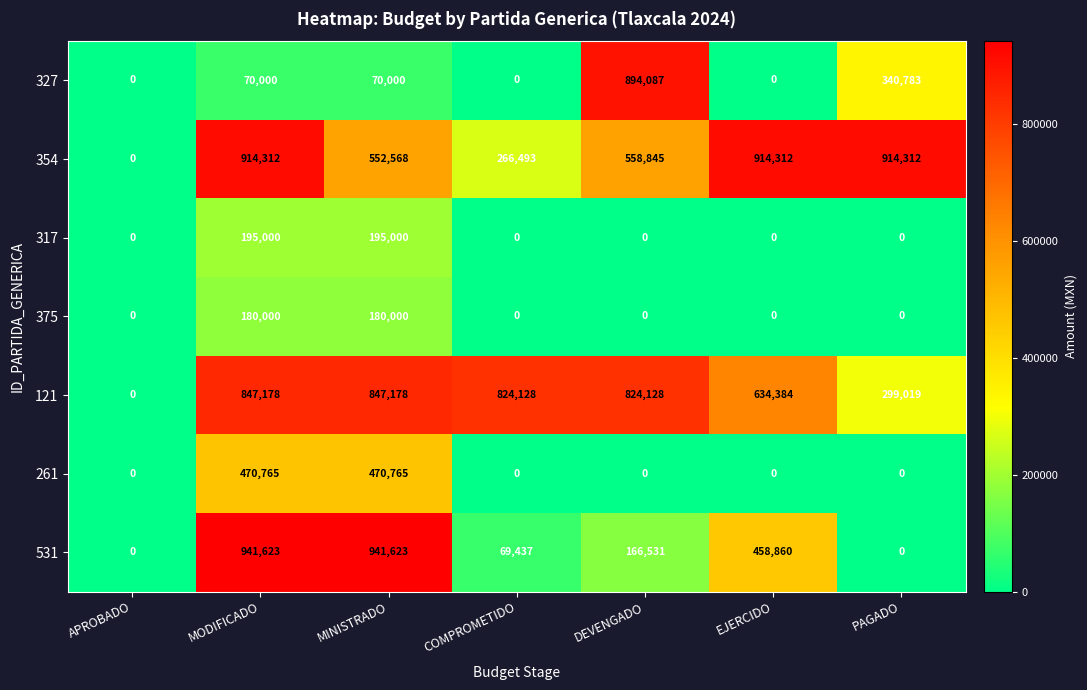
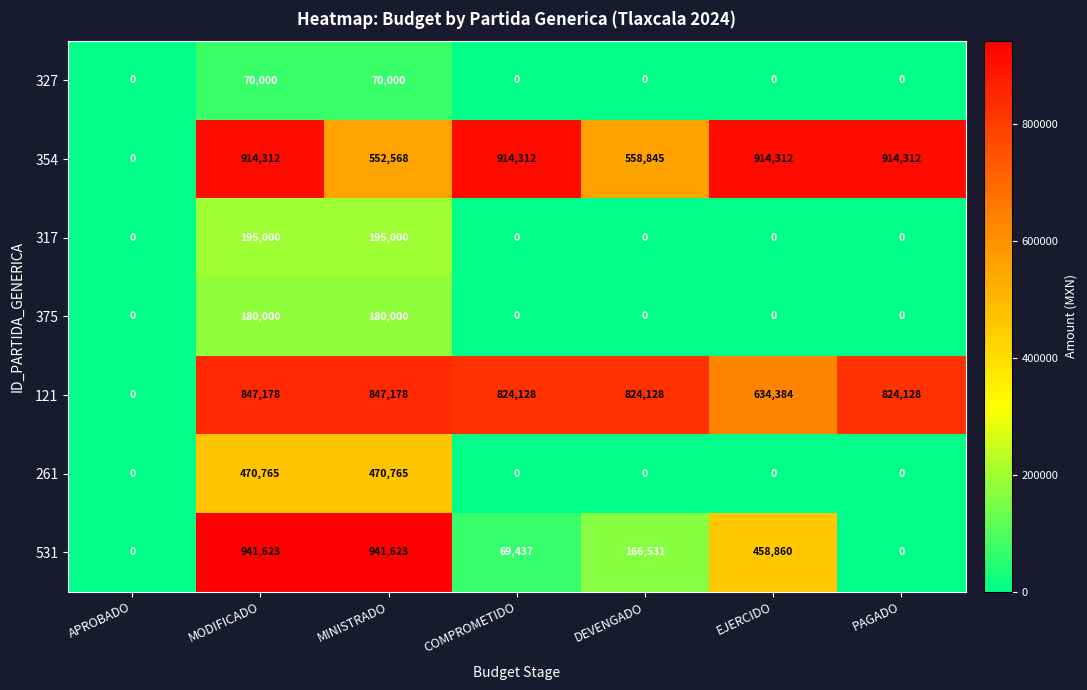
327, DEVENGADO: 894,087 -> 0
327, PAGADO: 340,783 -> 0
354, COMPROMETIDO: 266,493 -> 914,312
121, PAGADO: 299,019 -> 824,128
